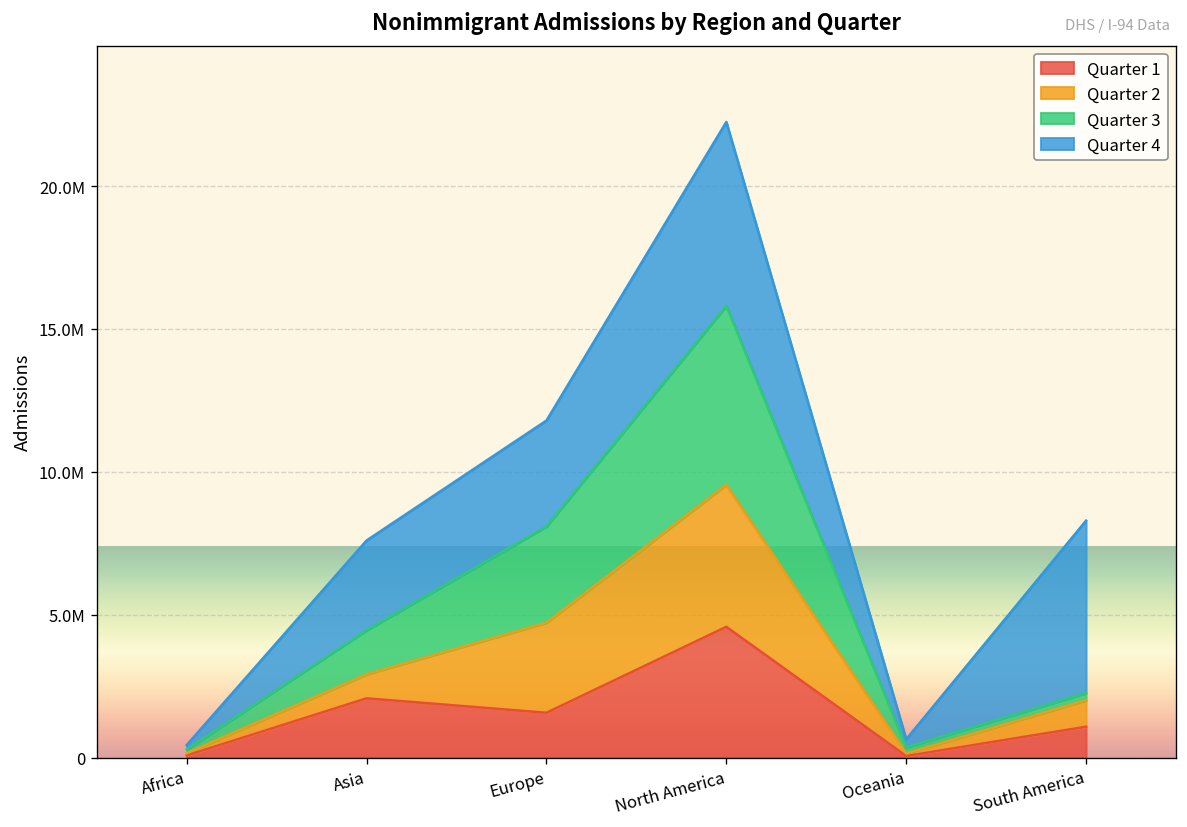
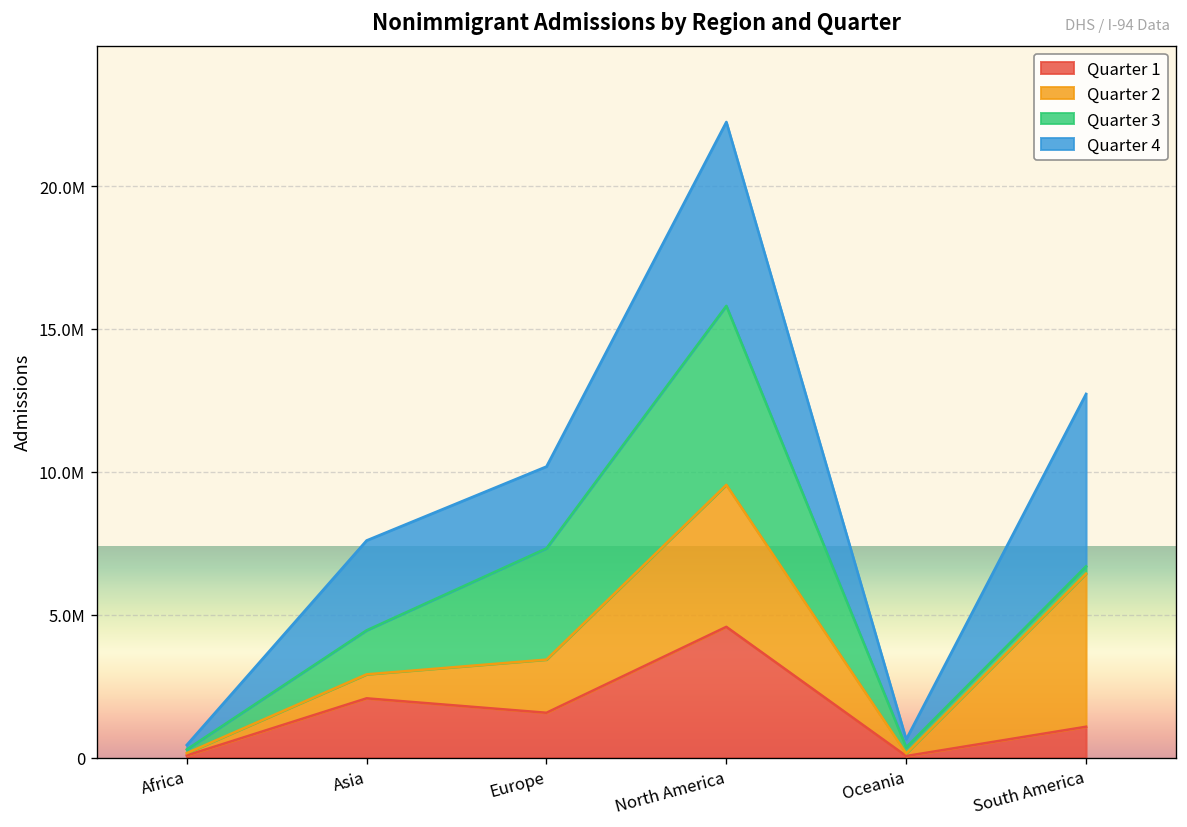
Quarter 2, Europe: 3200000 -> 1900000
Quarter 3, Europe: 3400000 -> 3900000
Quarter 4, Europe: 3700000 -> 2900000
Quarter 2, South America: 900000 -> 5400000
